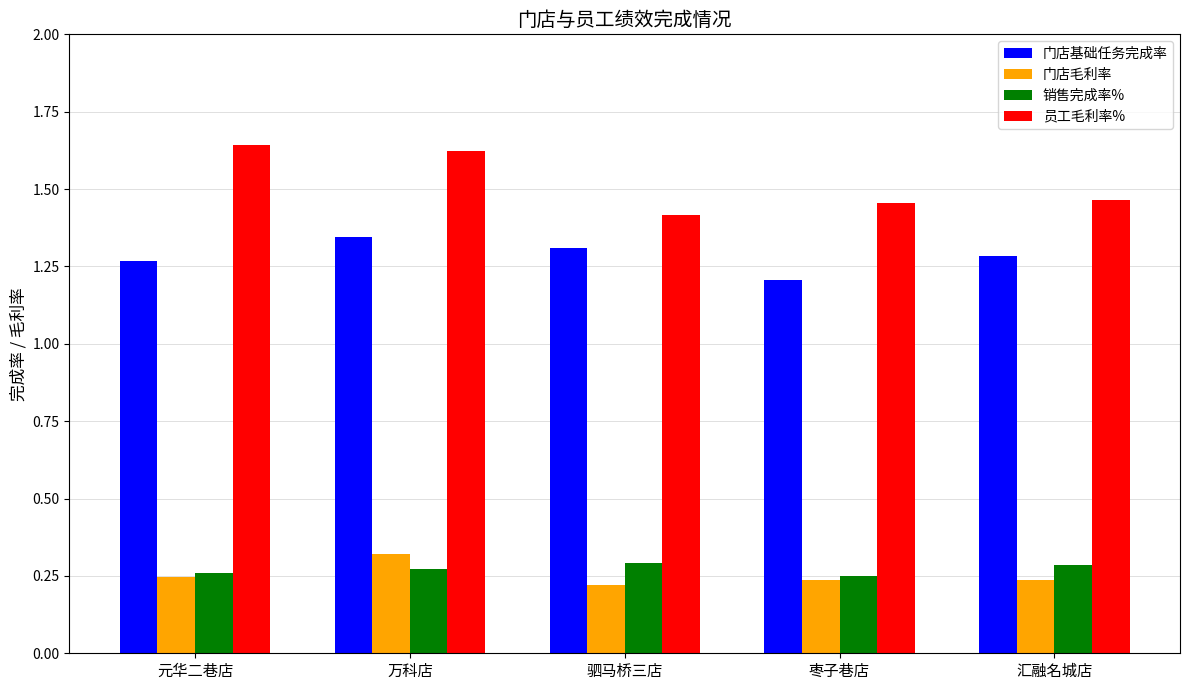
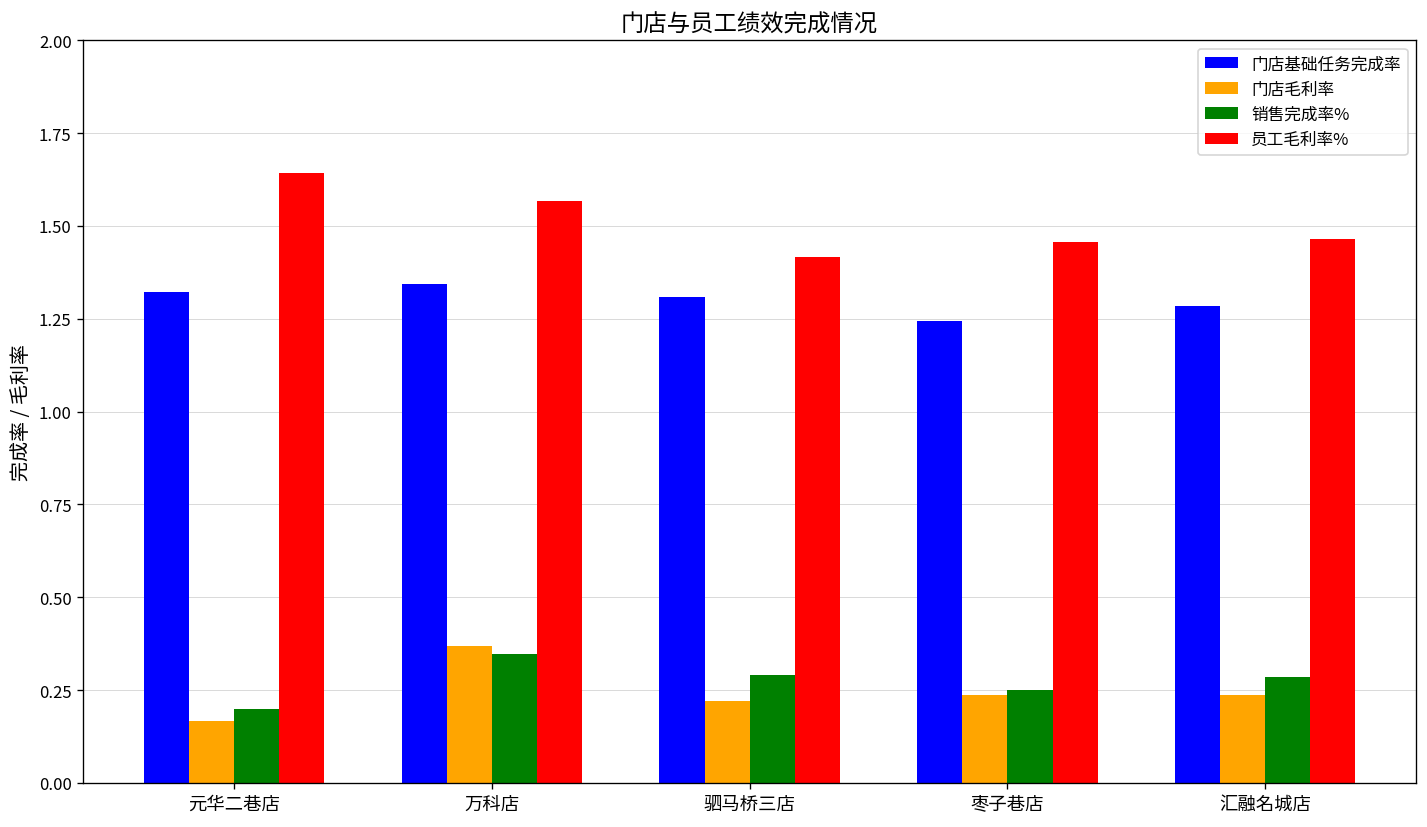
门店基础任务完成率, 元华二巷店: 1.27 -> 1.32
门店毛利率, 元华二巷店: 0.25 -> 0.17
销售完成率%, 元华二巷店: 0.26 -> 0.20
门店毛利率, 万科店: 0.32 -> 0.37
销售完成率%, 万科店: 0.27 -> 0.35
员工毛利率%, 万科店: 1.62 -> 1.57
门店基础任务完成率, 枣子巷店: 1.20 -> 1.24
